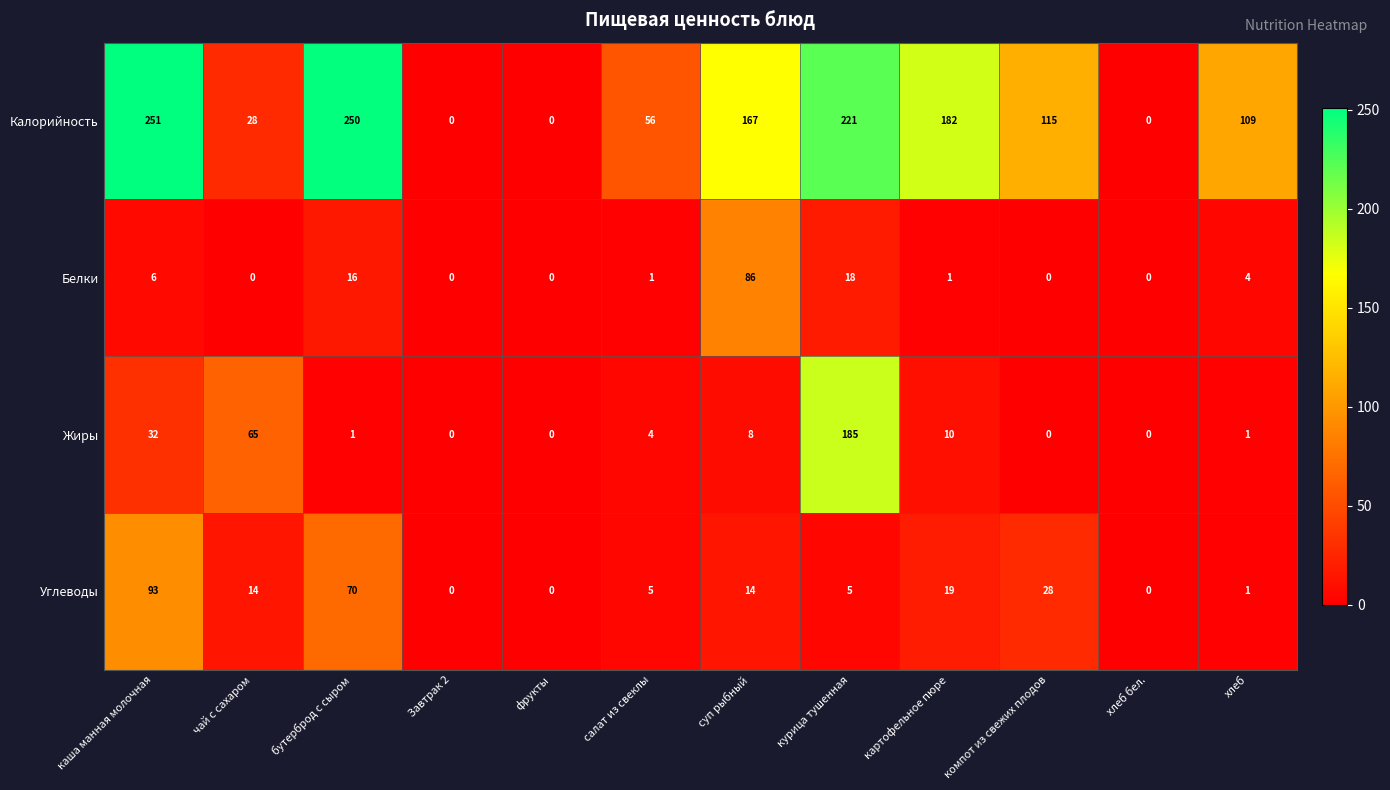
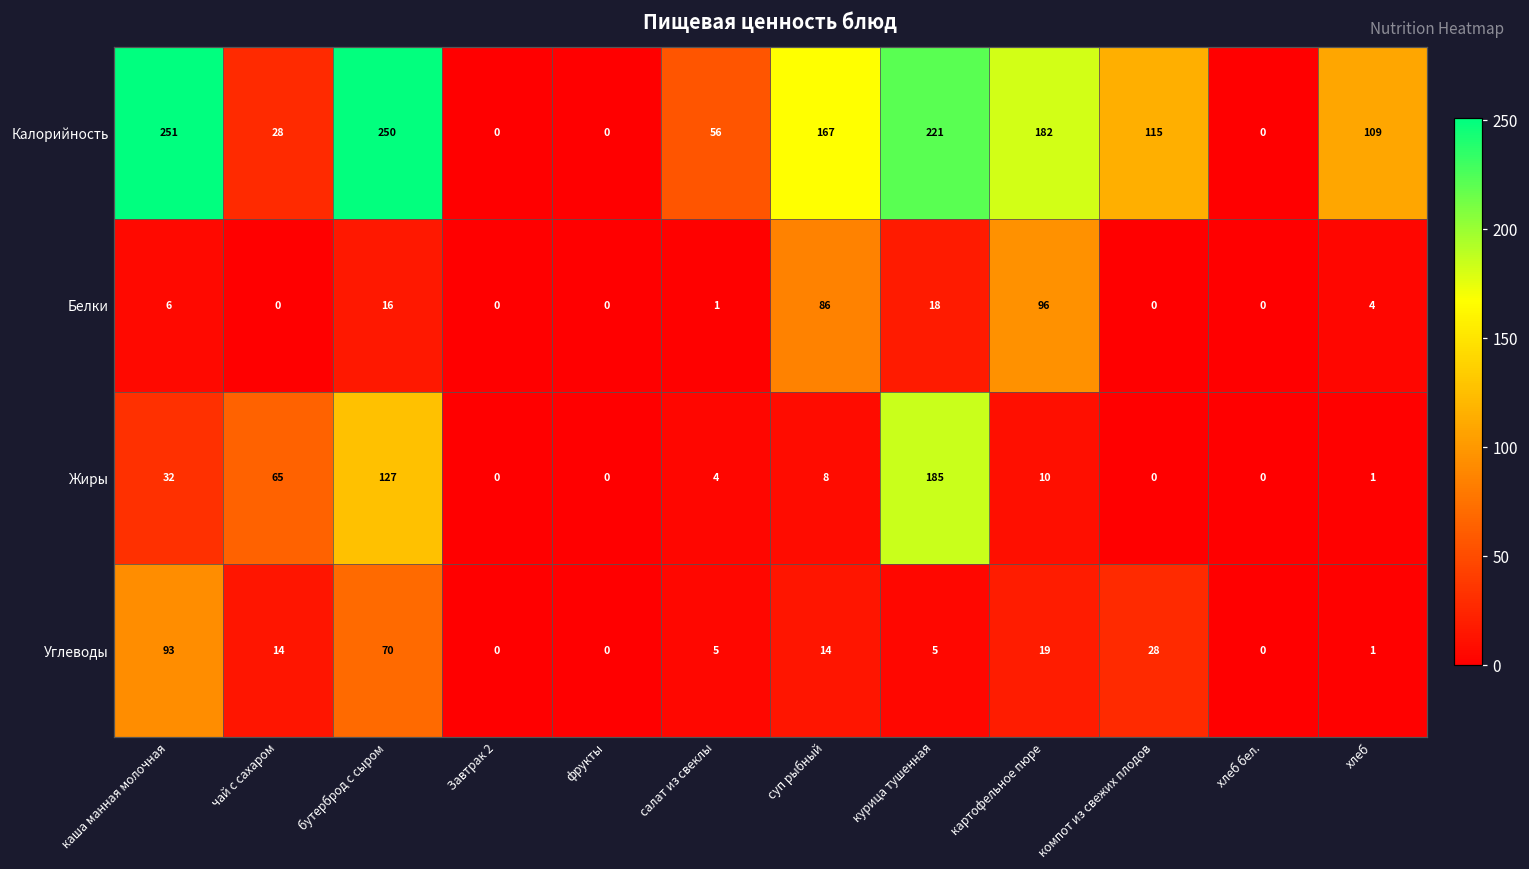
Белки, картофельное пюре: 1 -> 96
Жиры, бутерброд с сыром: 1 -> 127
